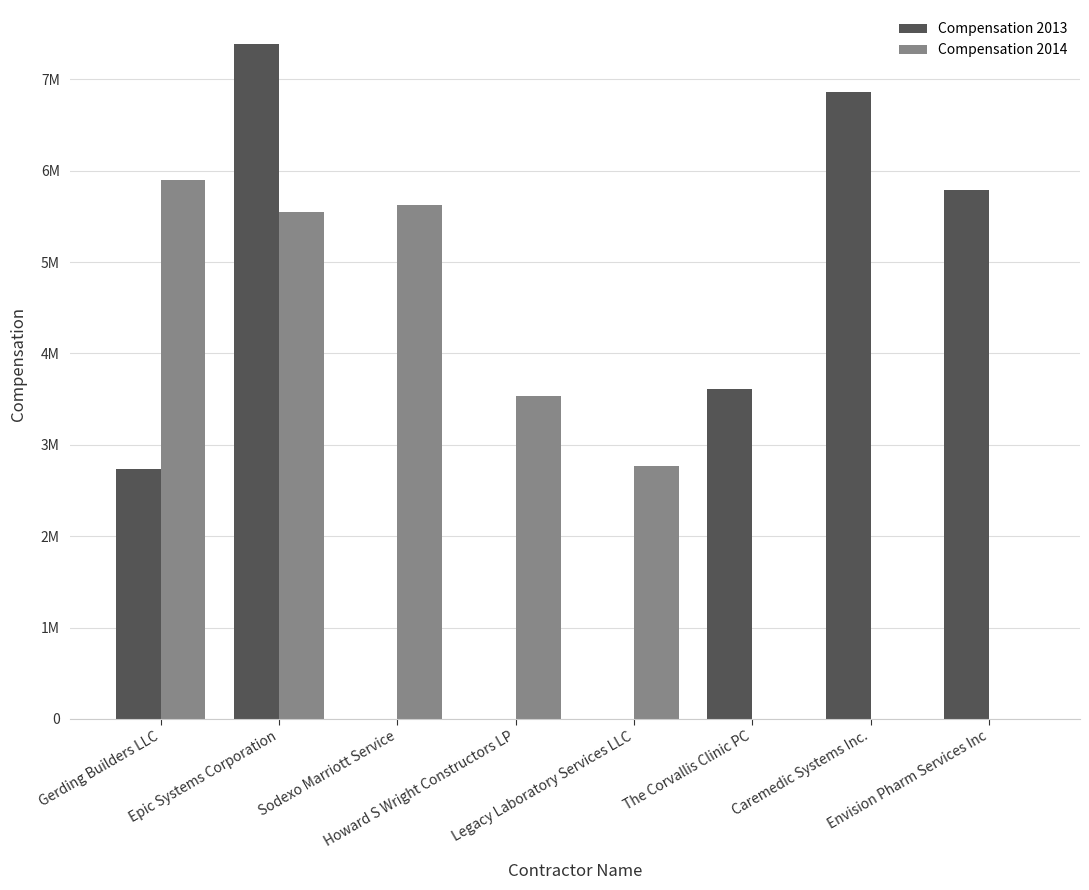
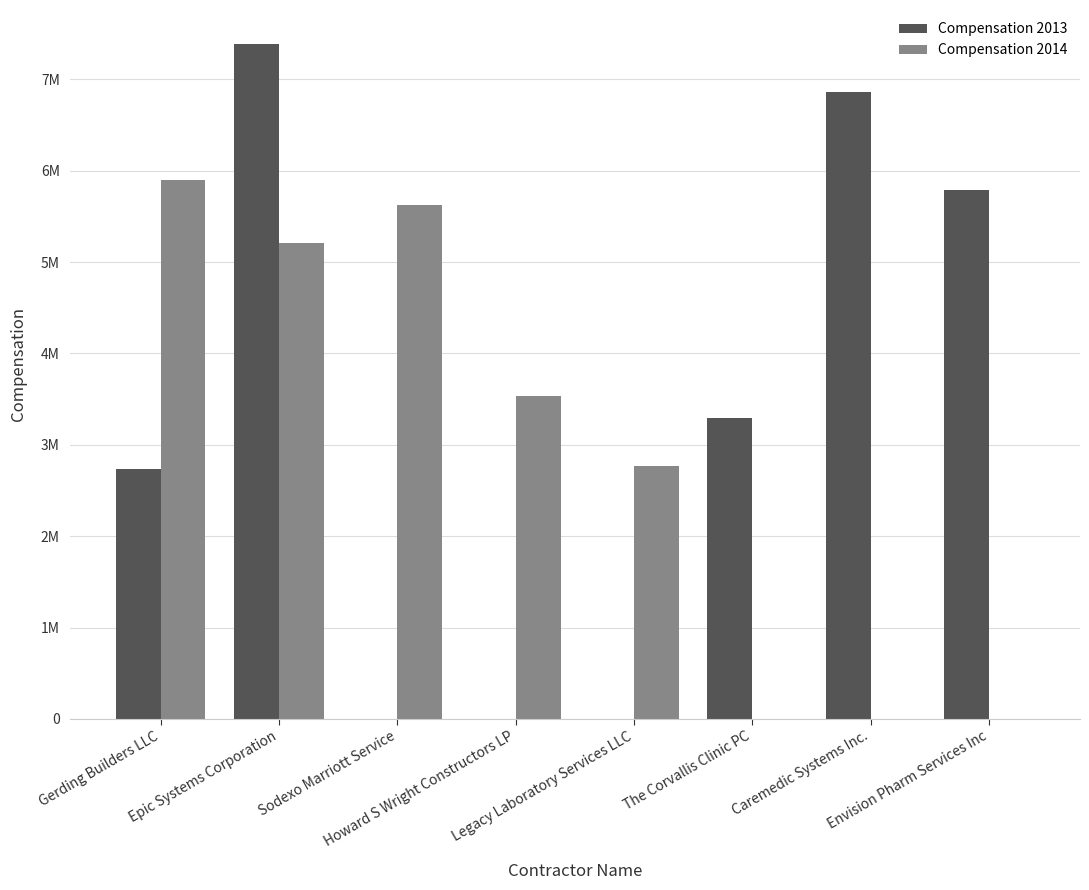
Compensation 2014, Epic Systems Corporation: 5600000 -> 5200000
Compensation 2013, The Corvallis Clinic PC: 3600000 -> 3300000
